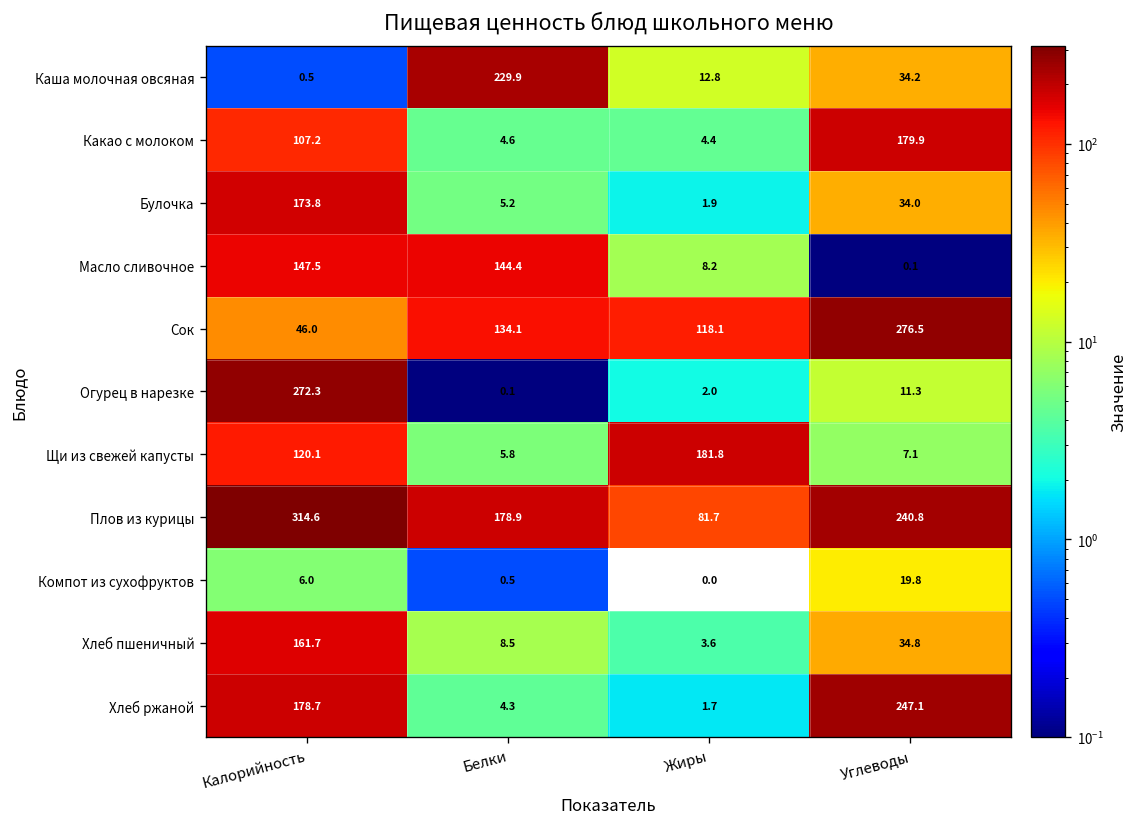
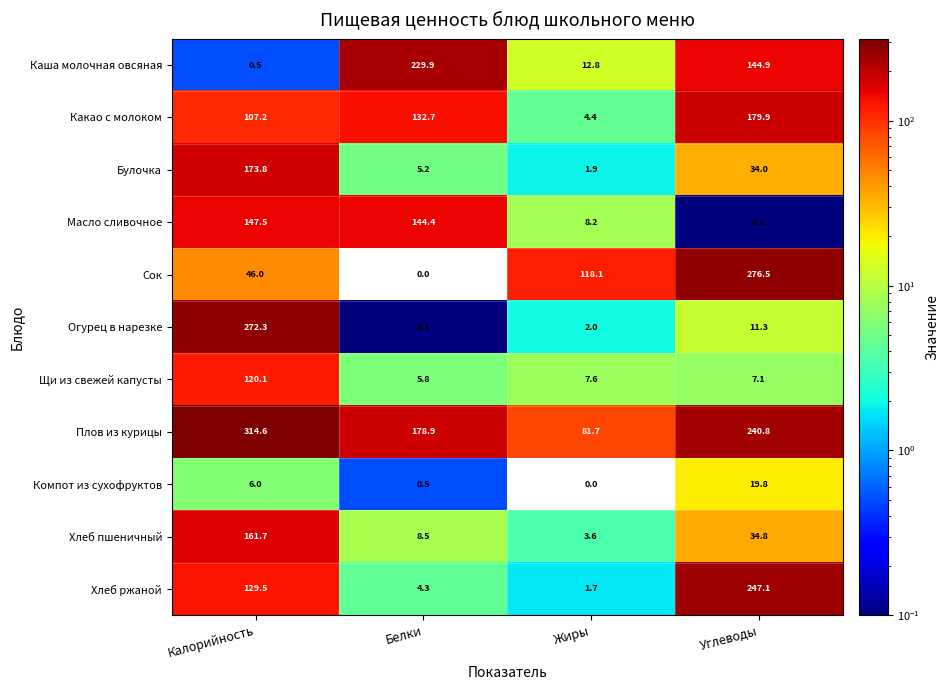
Каша молочная овсяная, Углеводы: 34.2 -> 144.9
Какао с молоком, Белки: 4.6 -> 132.7
Сок, Белки: 134.1 -> 0.0
Щи из свежей капусты, Жиры: 181.8 -> 7.6
Хлеб ржаной, Калорийность: 178.7 -> 129.5
